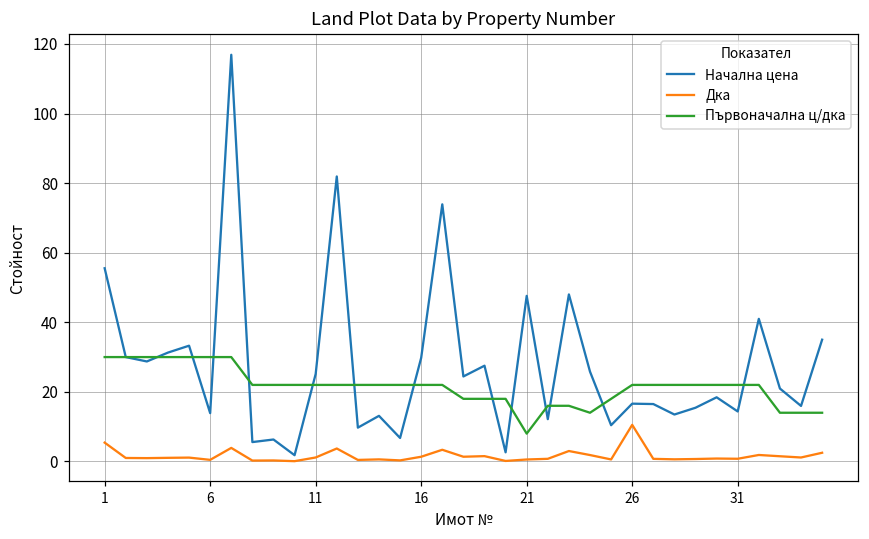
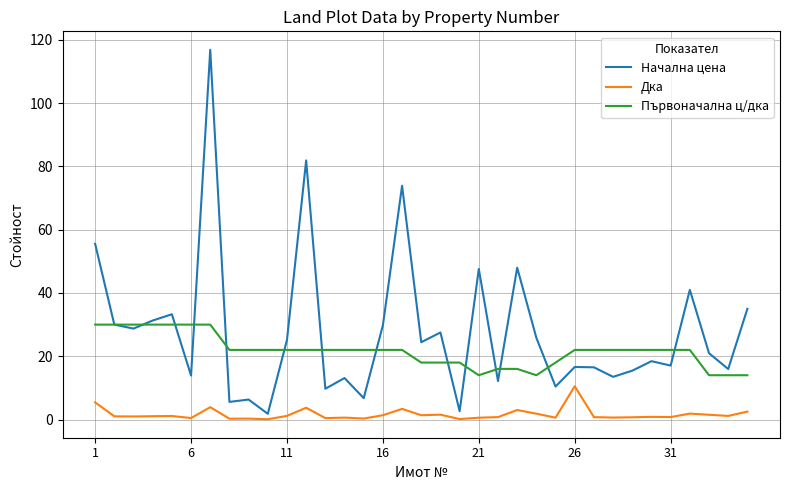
Първоначална ц/дка, 21: 8 -> 14
Начална цена, 31: 14 -> 17
